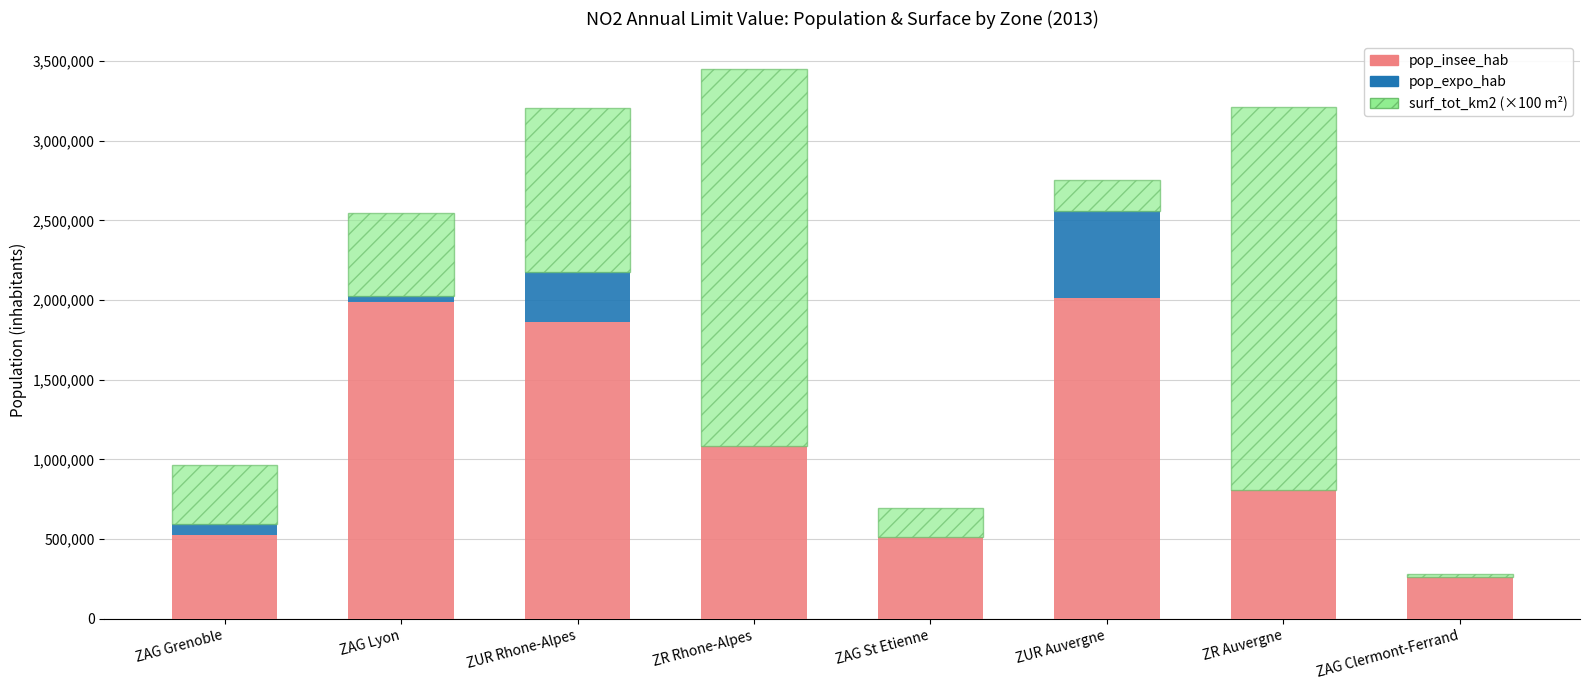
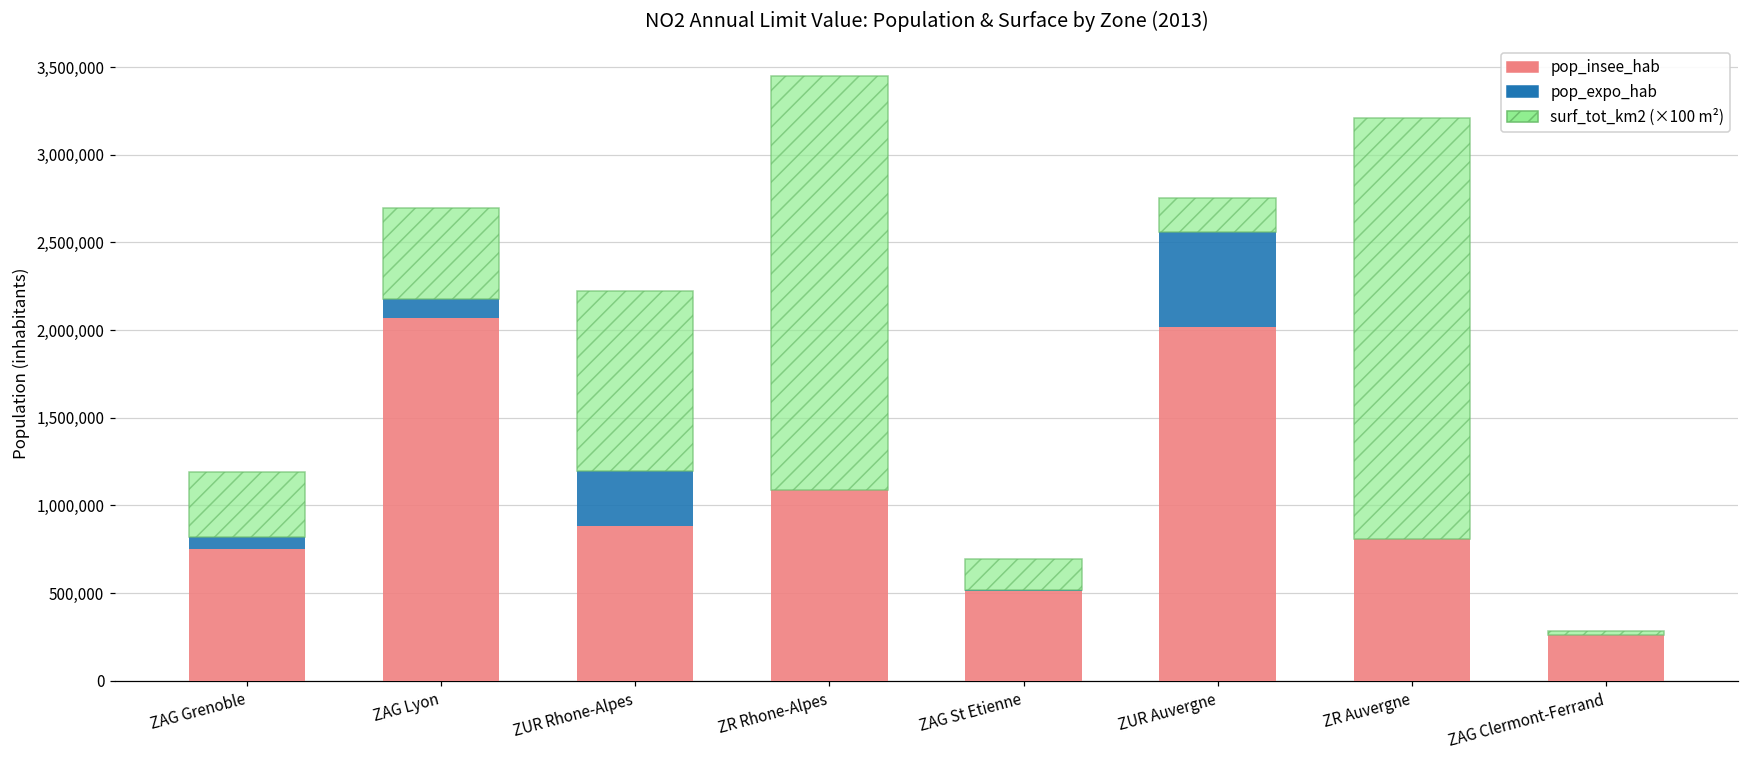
pop_insee_hab, ZAG Grenoble: 530,000 -> 750,000
pop_insee_hab, ZAG Lyon: 1,990,000 -> 2,070,000
pop_expo_hab, ZAG Lyon: 40,000 -> 110,000
pop_insee_hab, ZUR Rhone-Alpes: 1,870,000 -> 880,000
